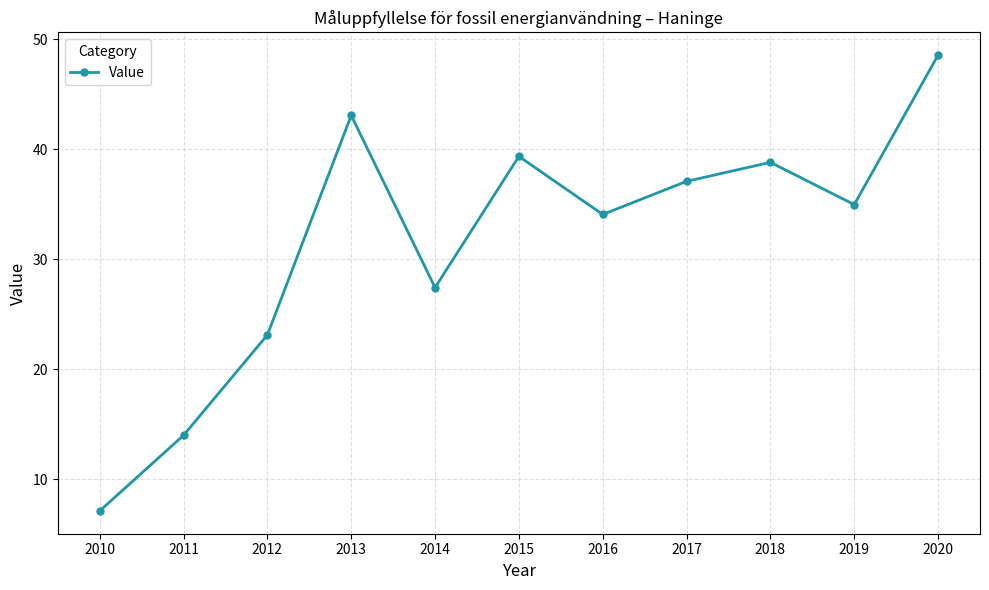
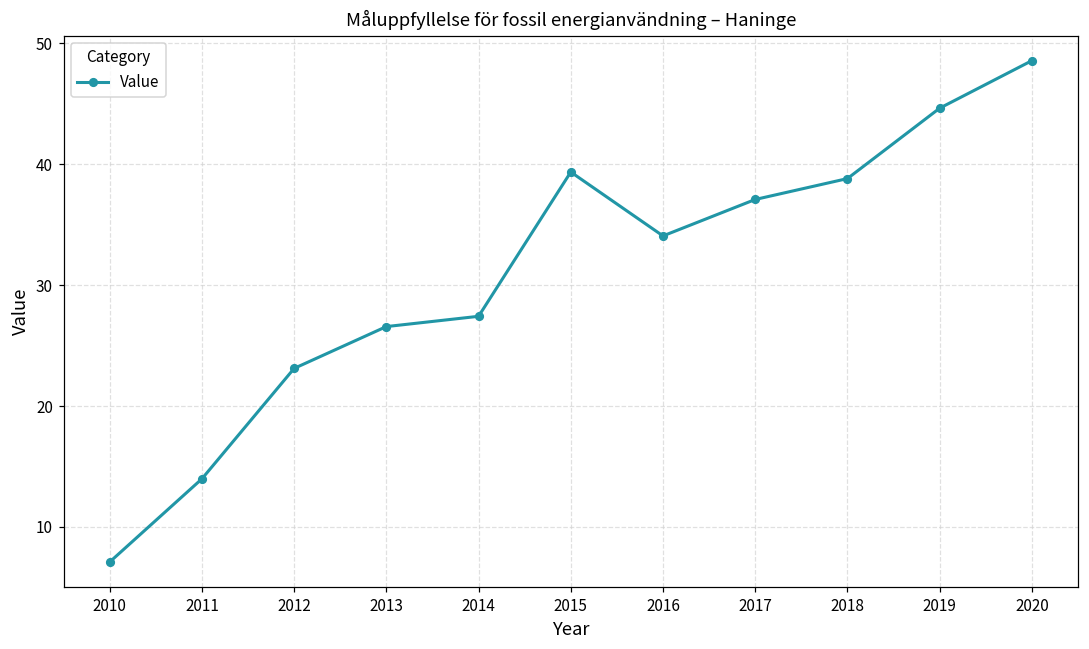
2013: 43.1 -> 26.6
2019: 35.0 -> 44.6
